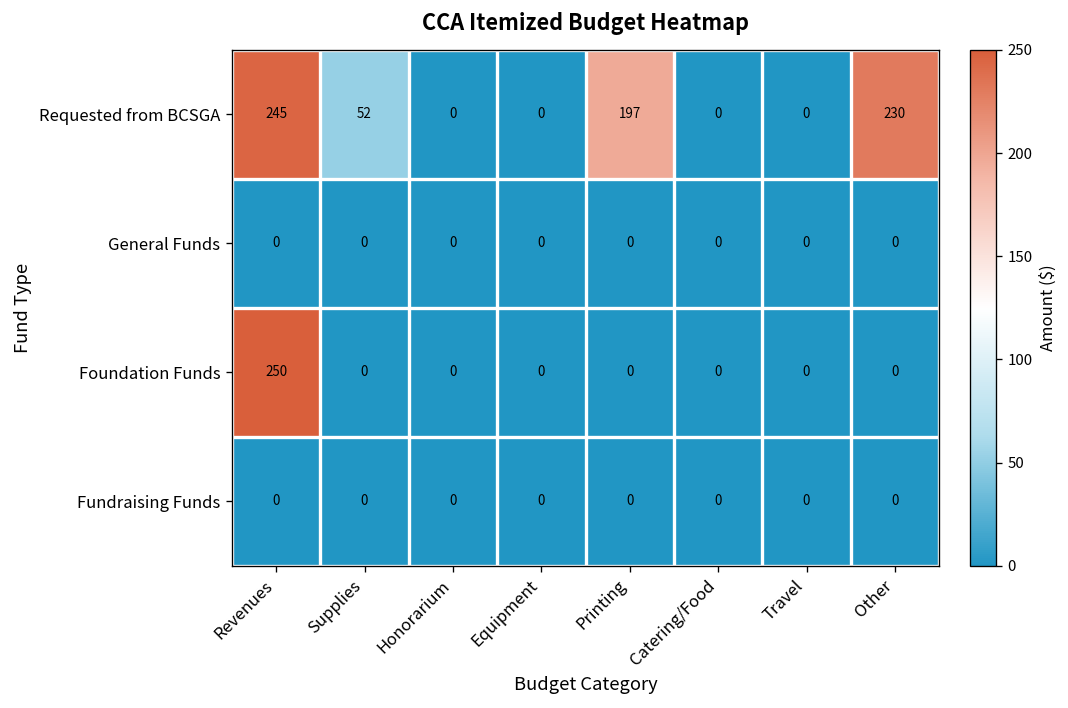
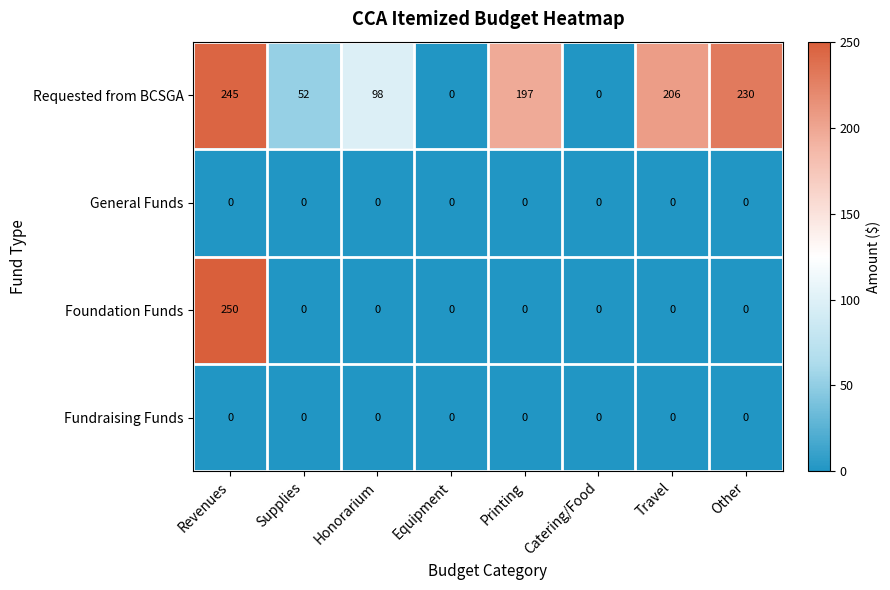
Requested from BCSGA, Honorarium: 0 -> 98
Requested from BCSGA, Travel: 0 -> 206
